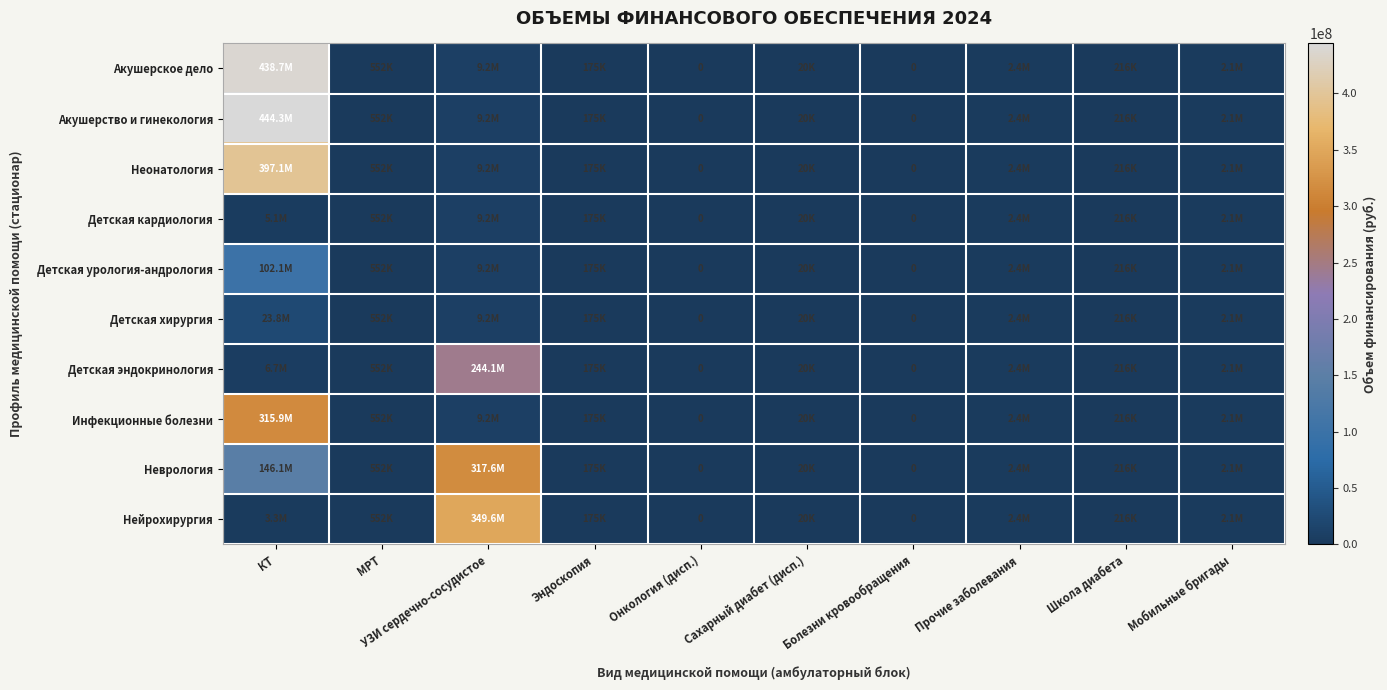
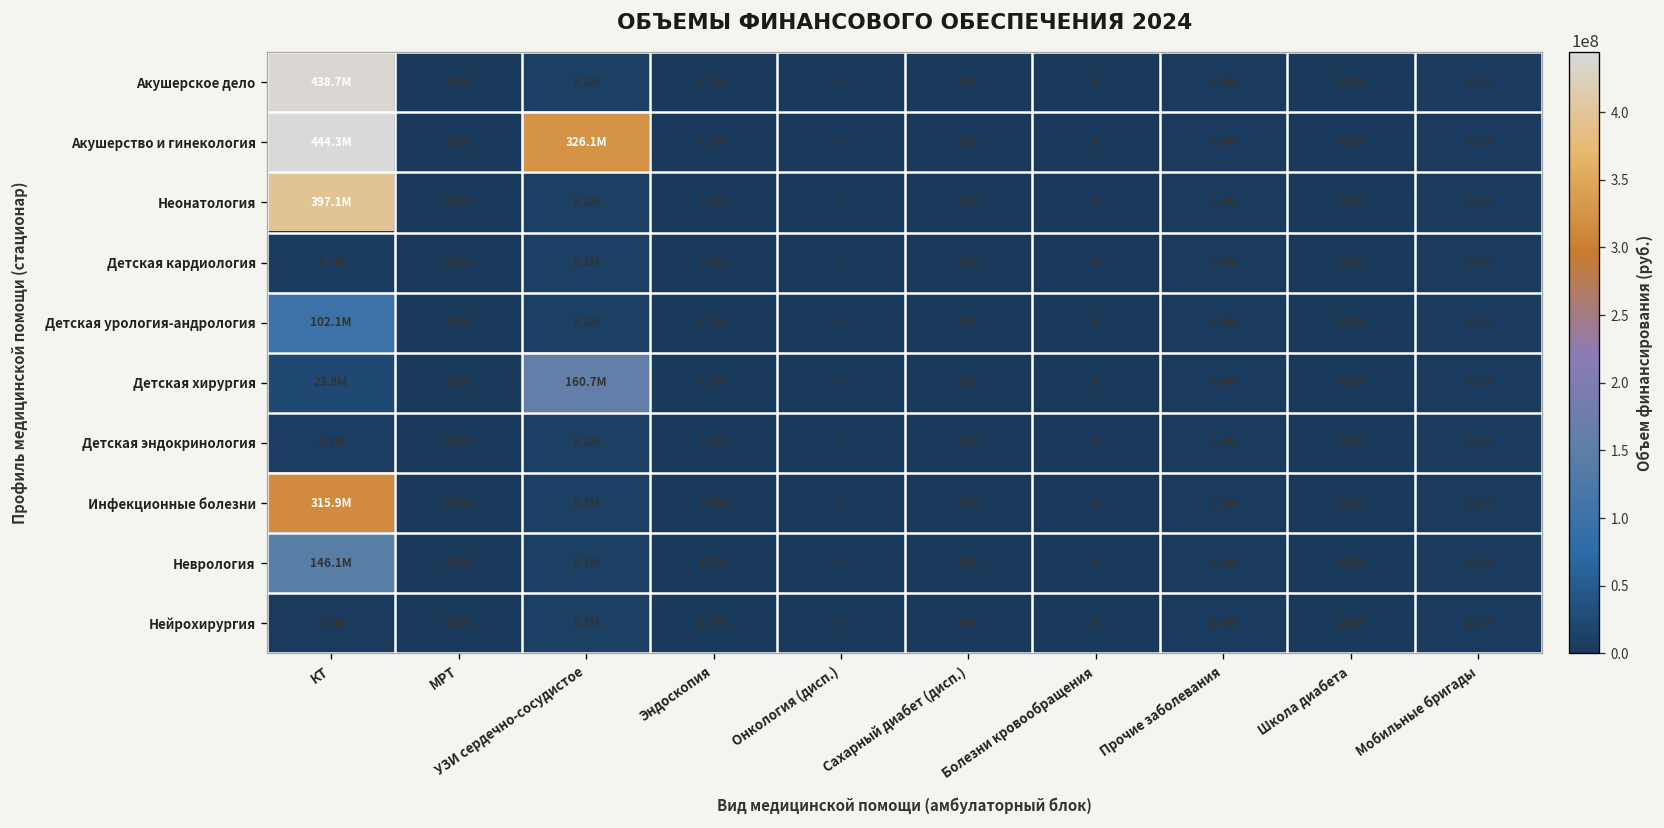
Акушерство и гинекология, УЗИ сердечно-сосудистое: 9.2M -> 326.1M
Детская хирургия, УЗИ сердечно-сосудистое: 9.2M -> 160.7M
Детская эндокринология, УЗИ сердечно-сосудистое: 244.1M -> 9.2M
Неврология, УЗИ сердечно-сосудистое: 317.6M -> 9.2M
Нейрохирургия, УЗИ сердечно-сосудистое: 349.6M -> 9.2M
